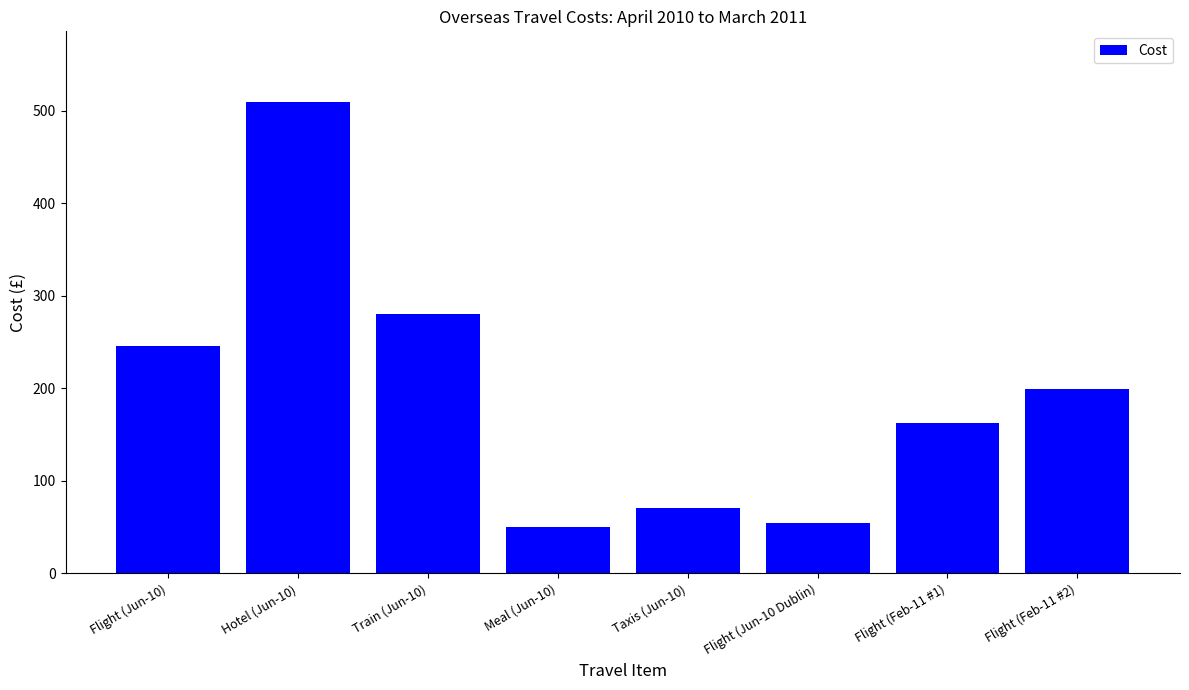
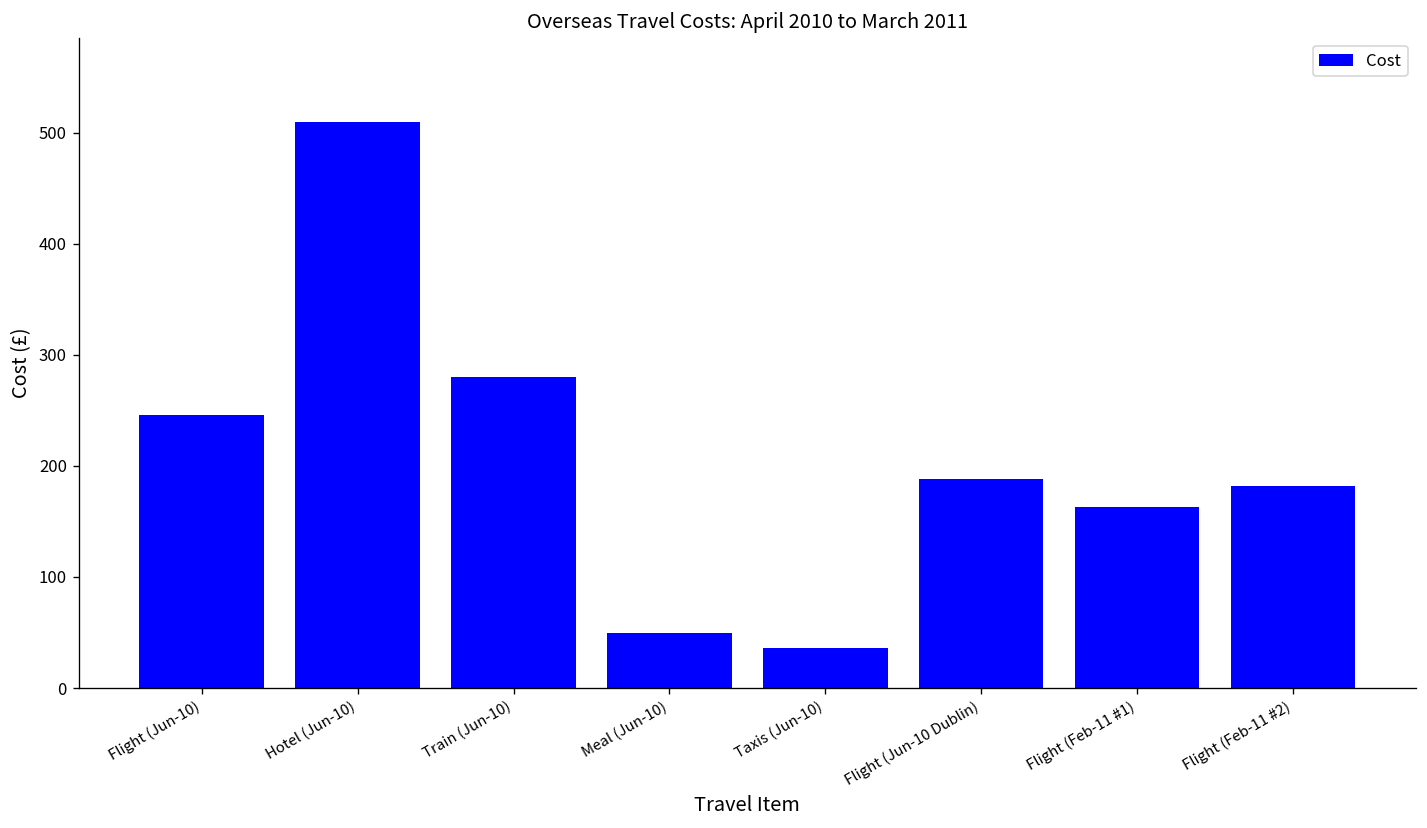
Taxis (Jun-10): 70 -> 40
Flight (Jun-10 Dublin): 50 -> 190
Flight (Feb-11 #2): 200 -> 180
